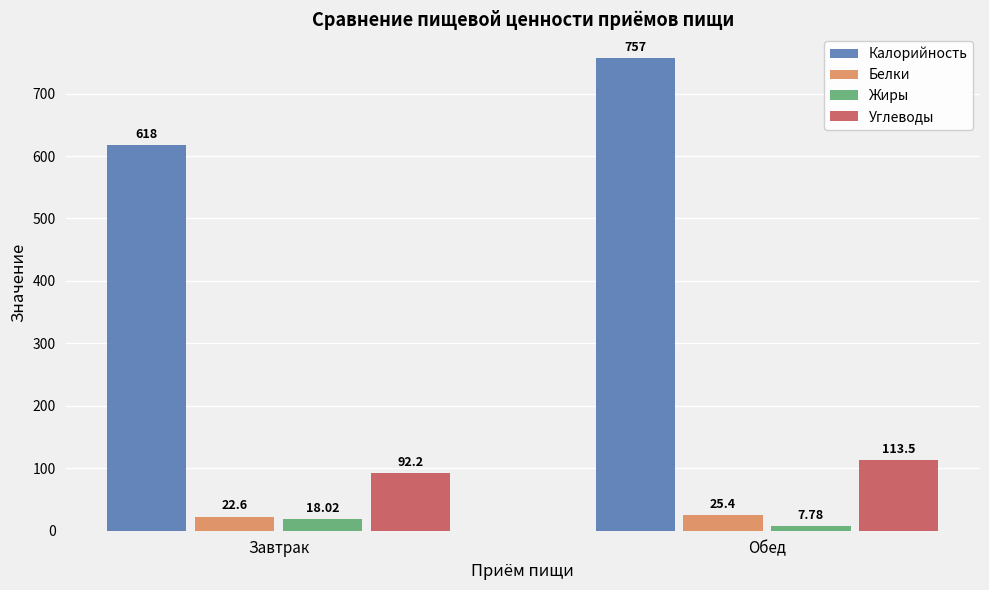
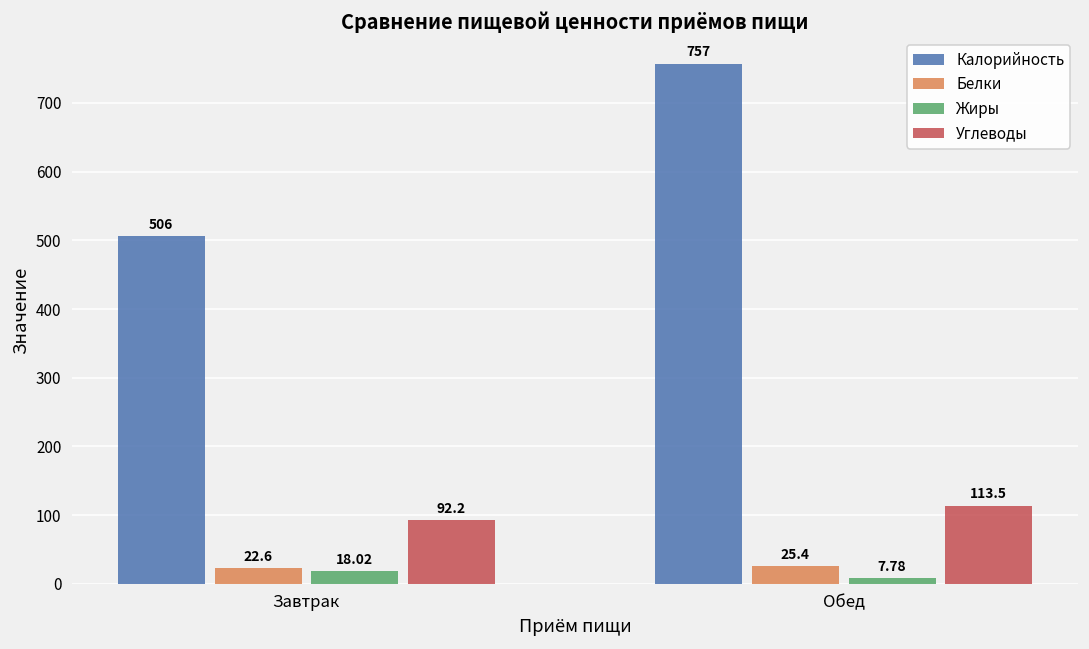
Калорийность, Завтрак: 618 -> 506
